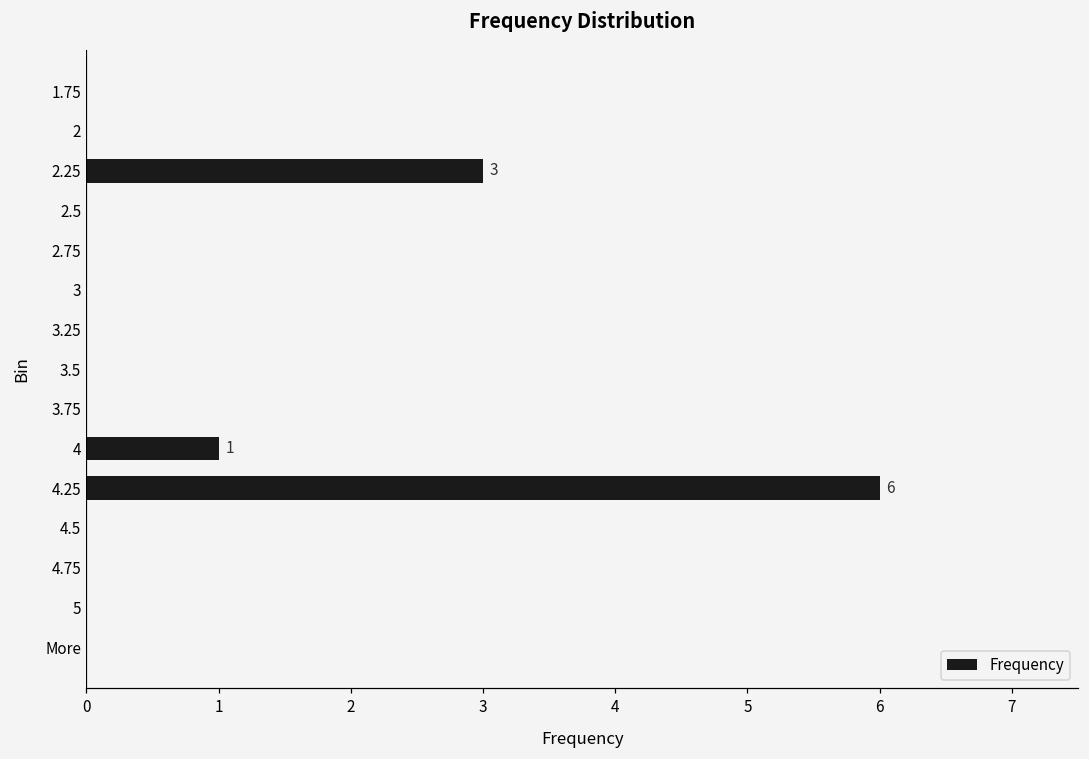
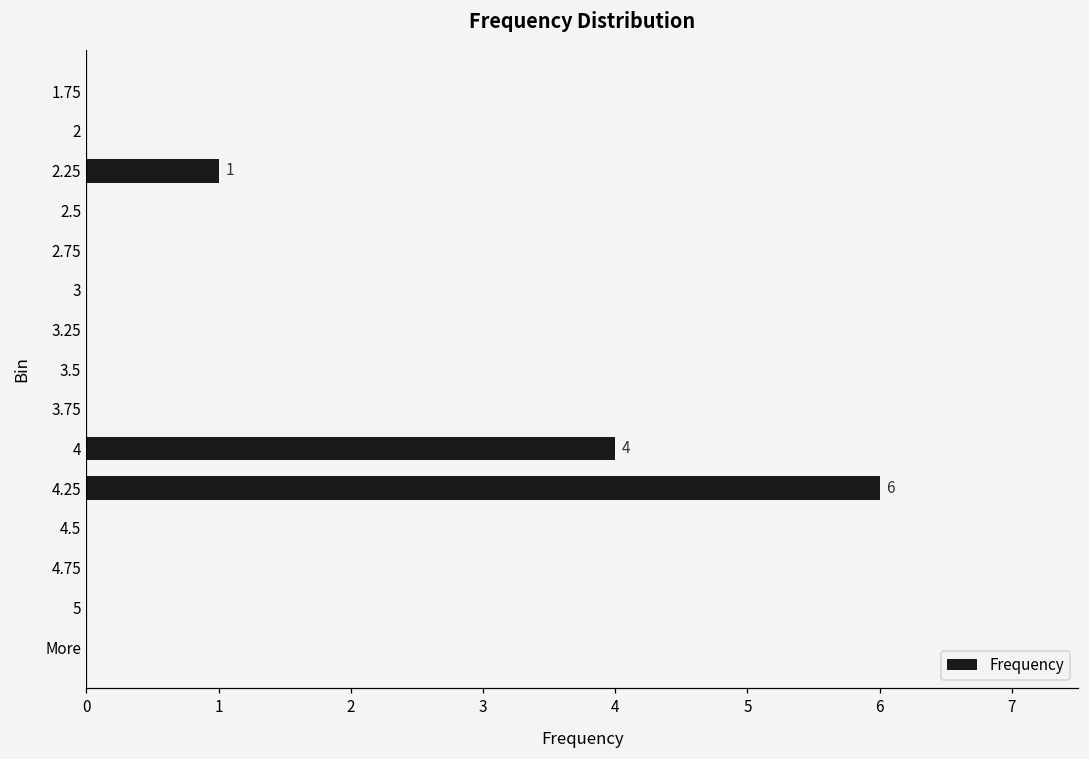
2.25: 3 -> 1
4: 1 -> 4
